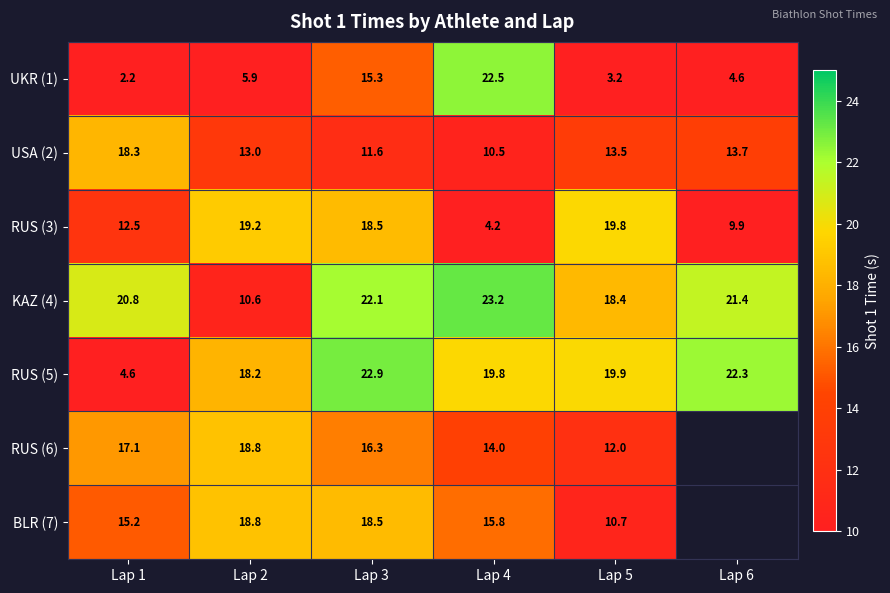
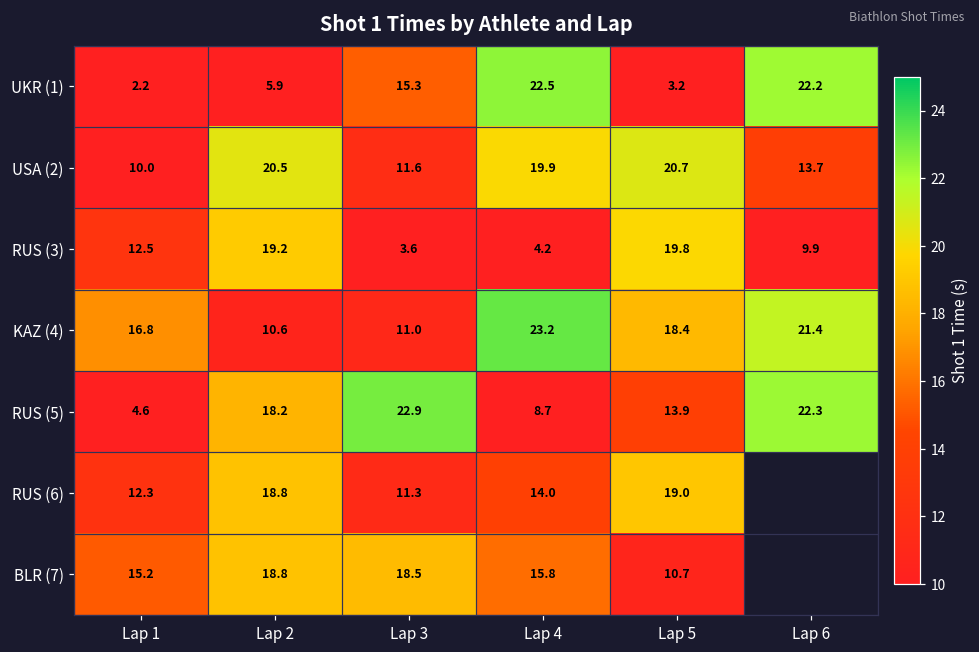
UKR (1), Lap 6: 4.6 -> 22.2
USA (2), Lap 1: 18.3 -> 10.0
USA (2), Lap 2: 13.0 -> 20.5
USA (2), Lap 4: 10.5 -> 19.9
USA (2), Lap 5: 13.5 -> 20.7
RUS (3), Lap 3: 18.5 -> 3.6
KAZ (4), Lap 1: 20.8 -> 16.8
KAZ (4), Lap 3: 22.1 -> 11.0
RUS (5), Lap 4: 19.8 -> 8.7
RUS (5), Lap 5: 19.9 -> 13.9
RUS (6), Lap 1: 17.1 -> 12.3
RUS (6), Lap 3: 16.3 -> 11.3
RUS (6), Lap 5: 12.0 -> 19.0
